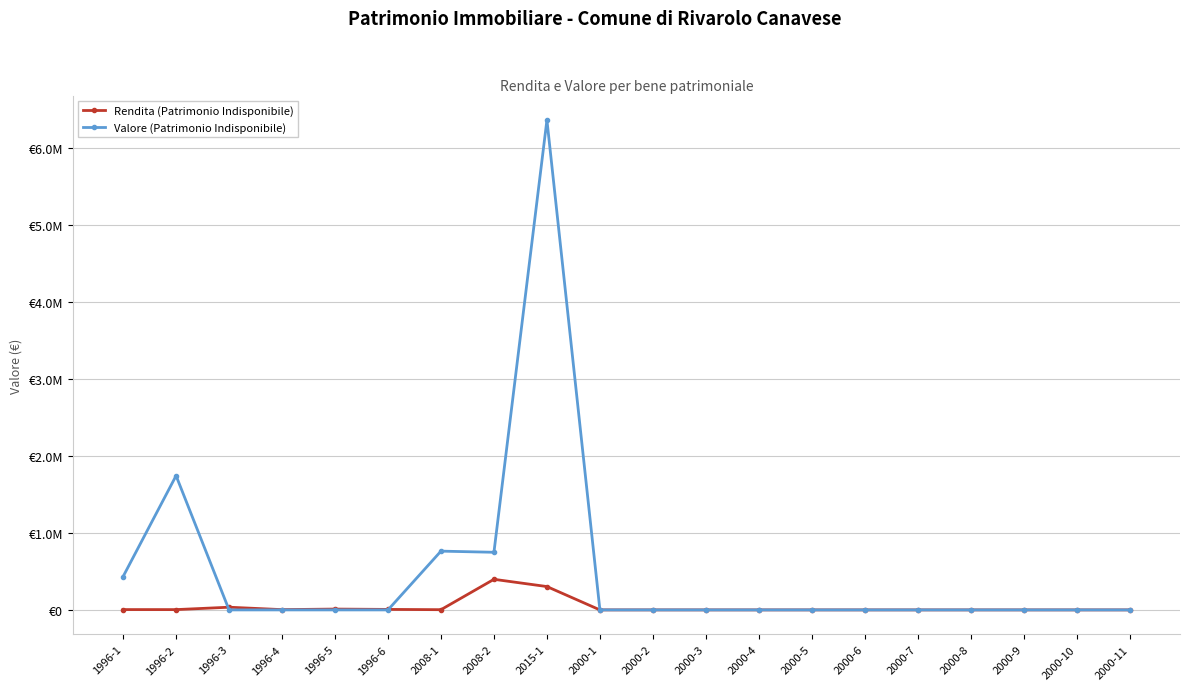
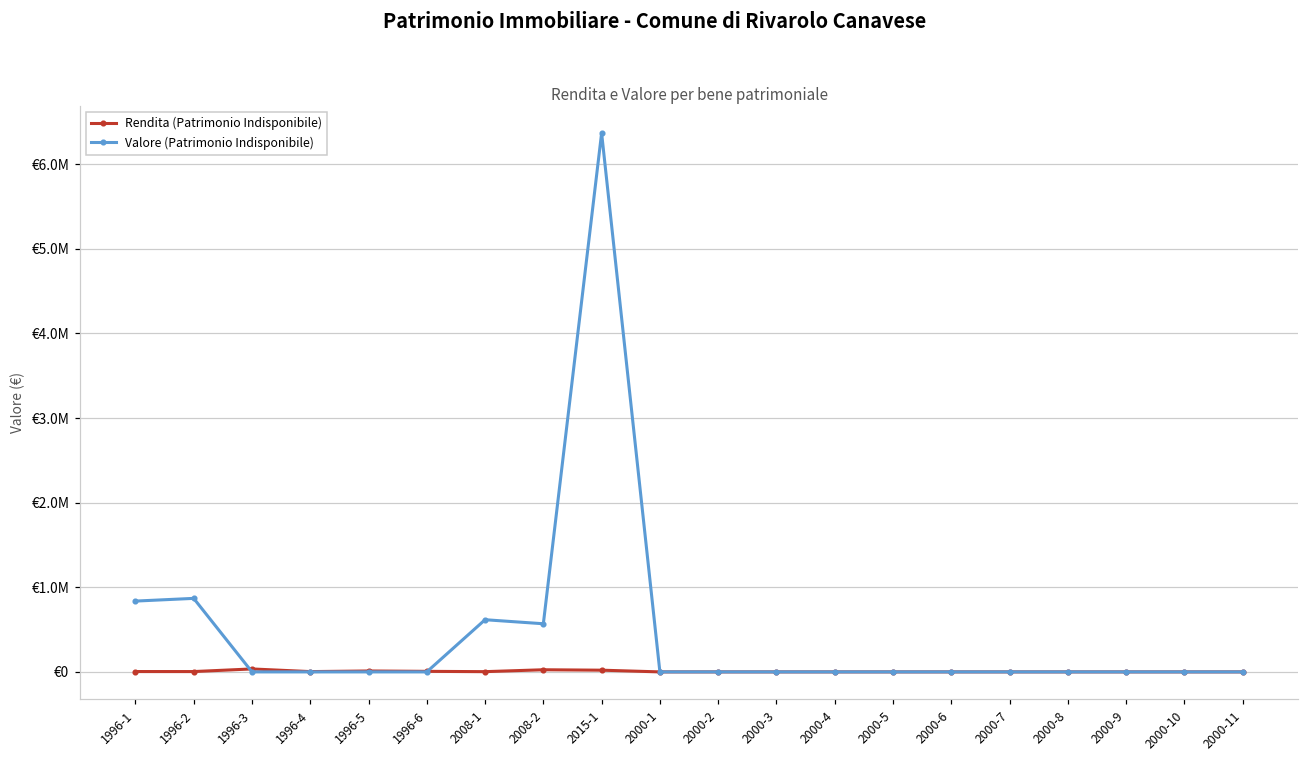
Valore (Patrimonio Indisponibile), 1996-1: €400000 -> €800000
Valore (Patrimonio Indisponibile), 1996-2: €1700000 -> €900000
Valore (Patrimonio Indisponibile), 2008-1: €800000 -> €600000
Rendita (Patrimonio Indisponibile), 2008-2: €400000 -> €0
Valore (Patrimonio Indisponibile), 2008-2: €700000 -> €600000
Rendita (Patrimonio Indisponibile), 2015-1: €300000 -> €0
